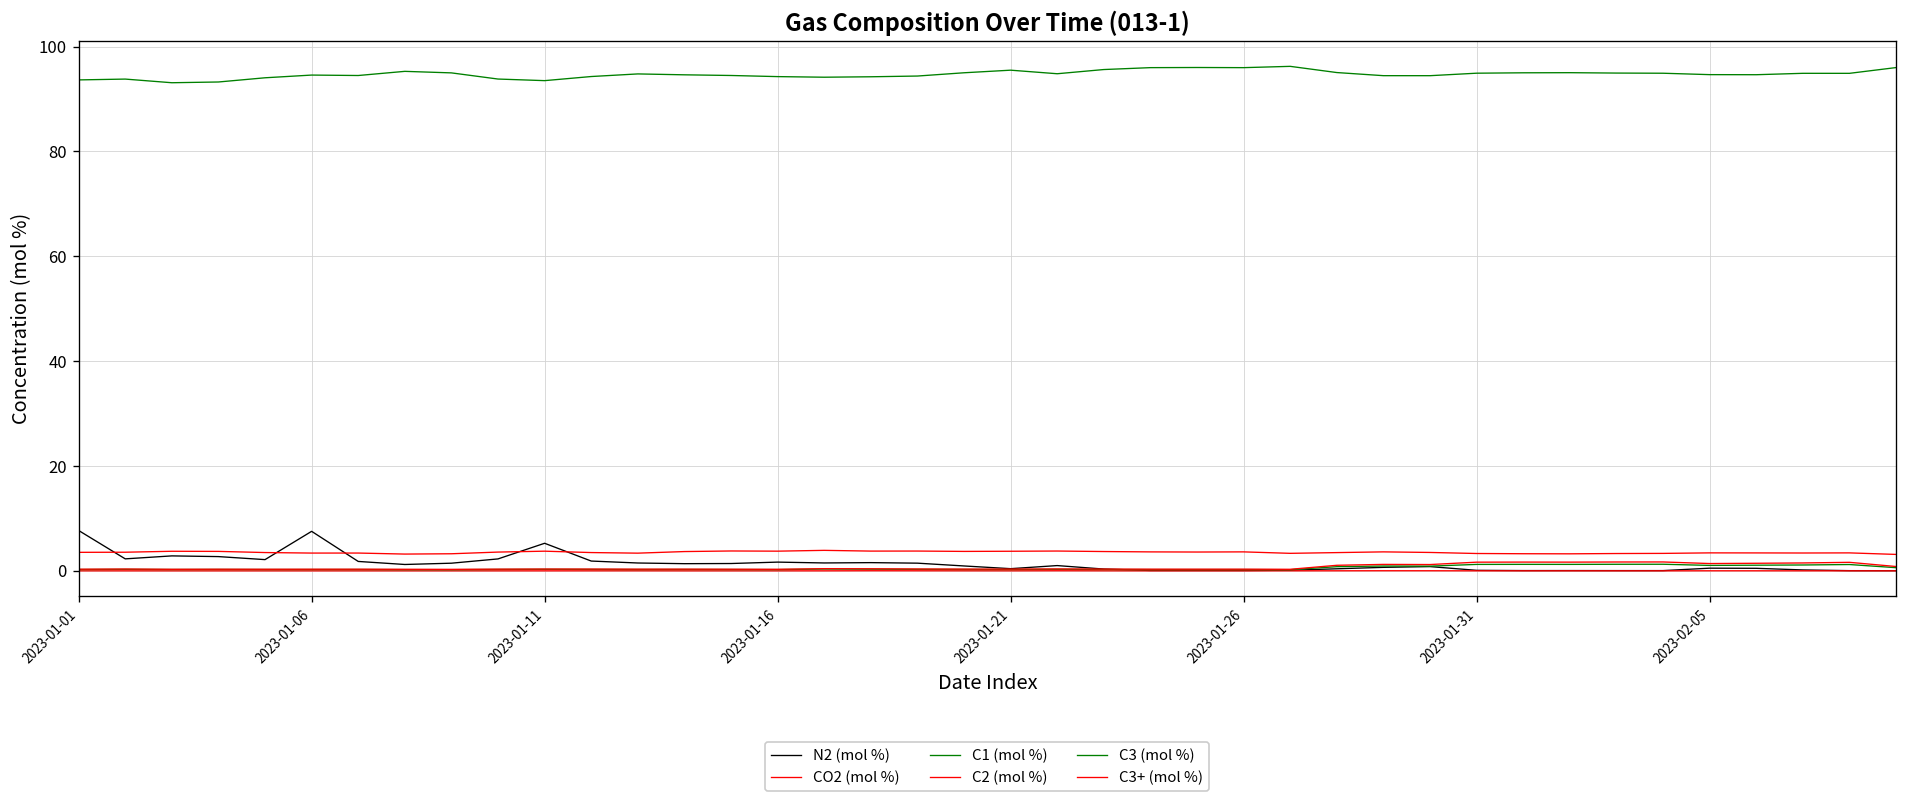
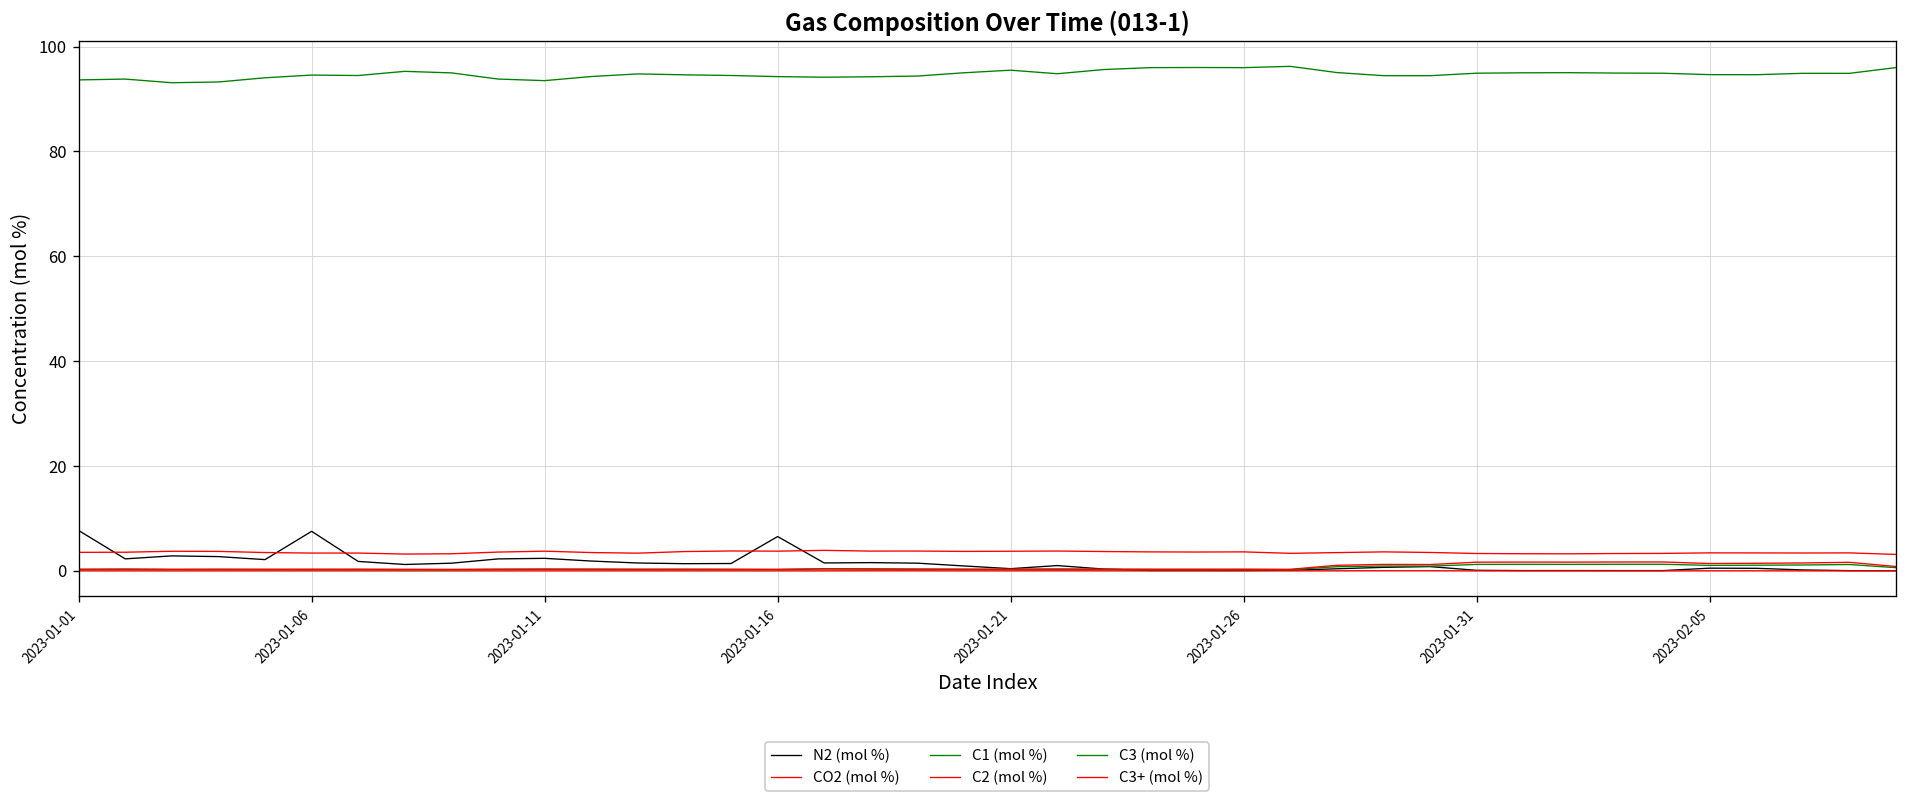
N2 (mol %), 2023-01-11: 5 -> 2
N2 (mol %), 2023-01-16: 2 -> 7
